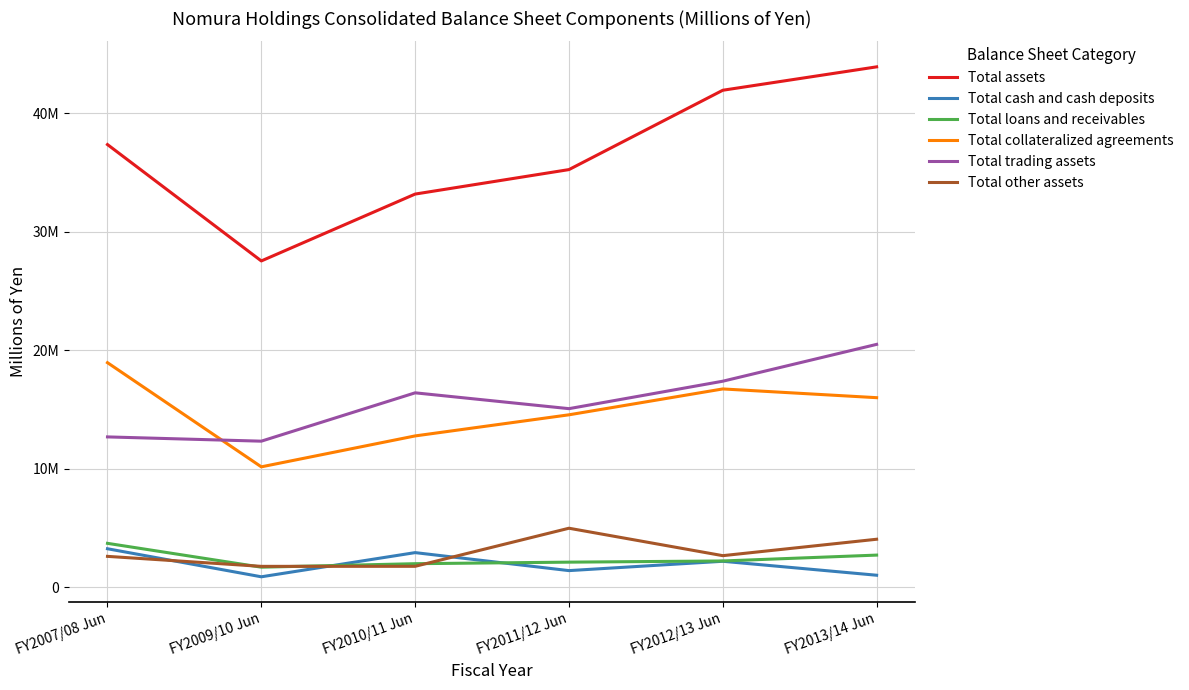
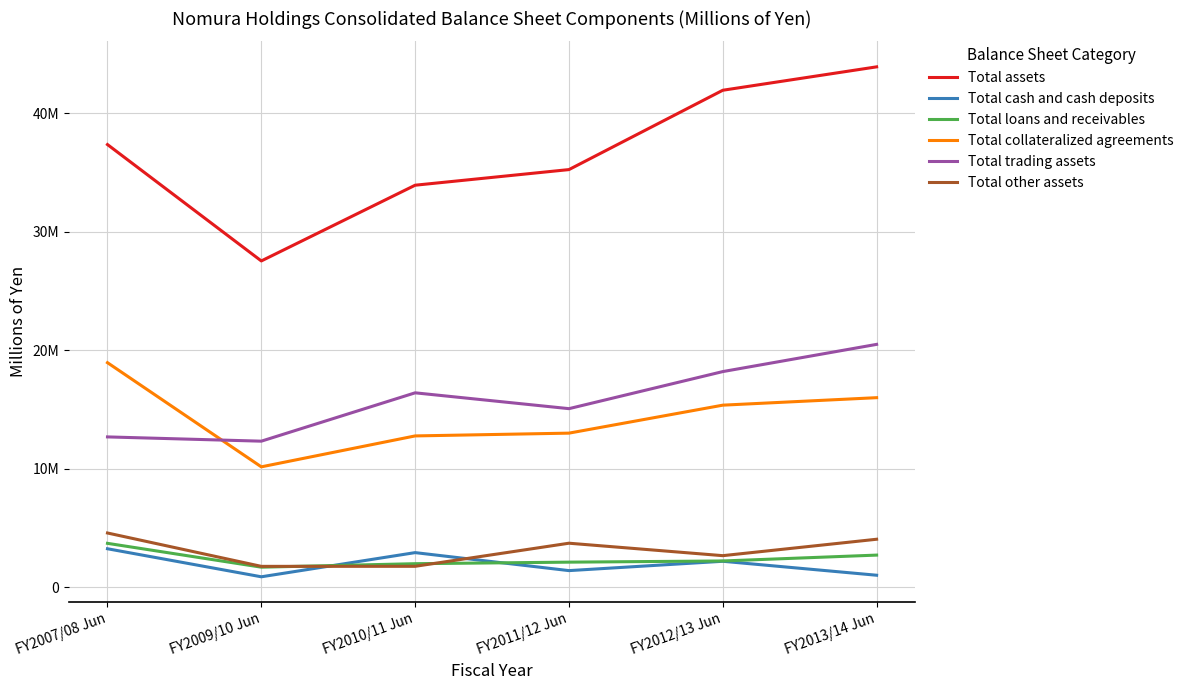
Total other assets, FY2007/08 Jun: 2600000 -> 4600000
Total assets, FY2010/11 Jun: 33200000 -> 33900000
Total collateralized agreements, FY2011/12 Jun: 14500000 -> 13000000
Total other assets, FY2011/12 Jun: 5000000 -> 3700000
Total collateralized agreements, FY2012/13 Jun: 16700000 -> 15400000
Total trading assets, FY2012/13 Jun: 17400000 -> 18200000
